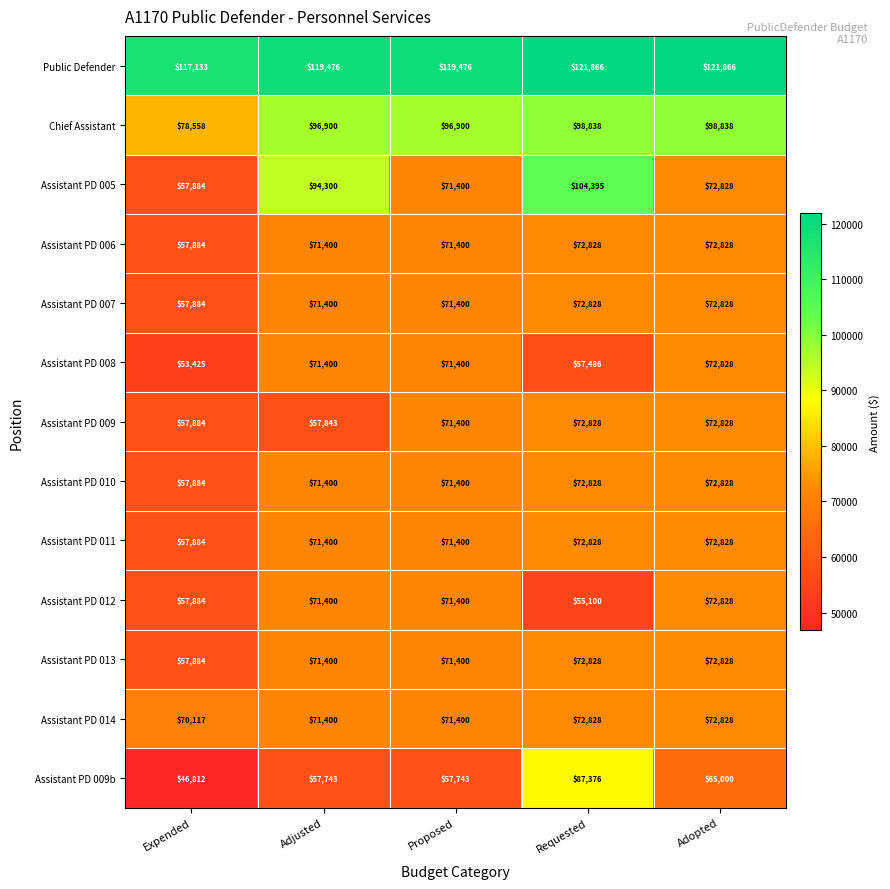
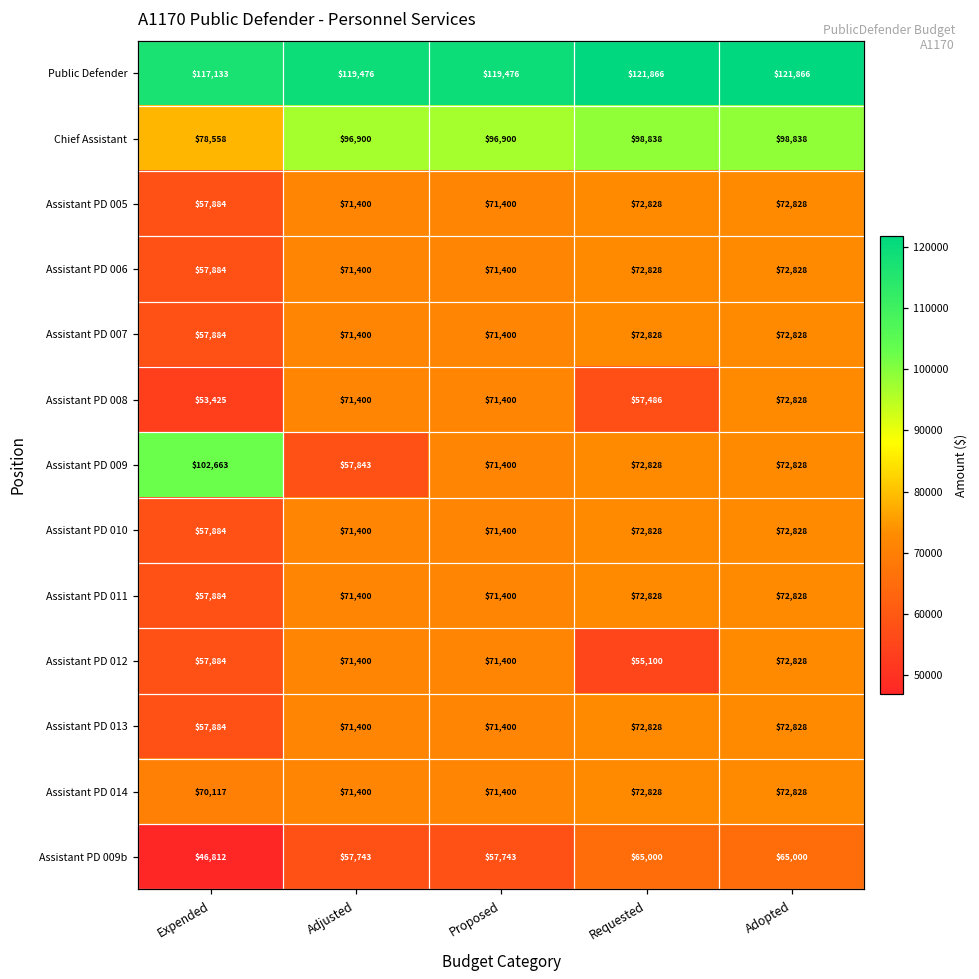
Assistant PD 005, Adjusted: $94,300 -> $71,400
Assistant PD 005, Requested: $104,395 -> $72,828
Assistant PD 009, Expended: $57,884 -> $102,663
Assistant PD 009b, Requested: $87,376 -> $65,000
